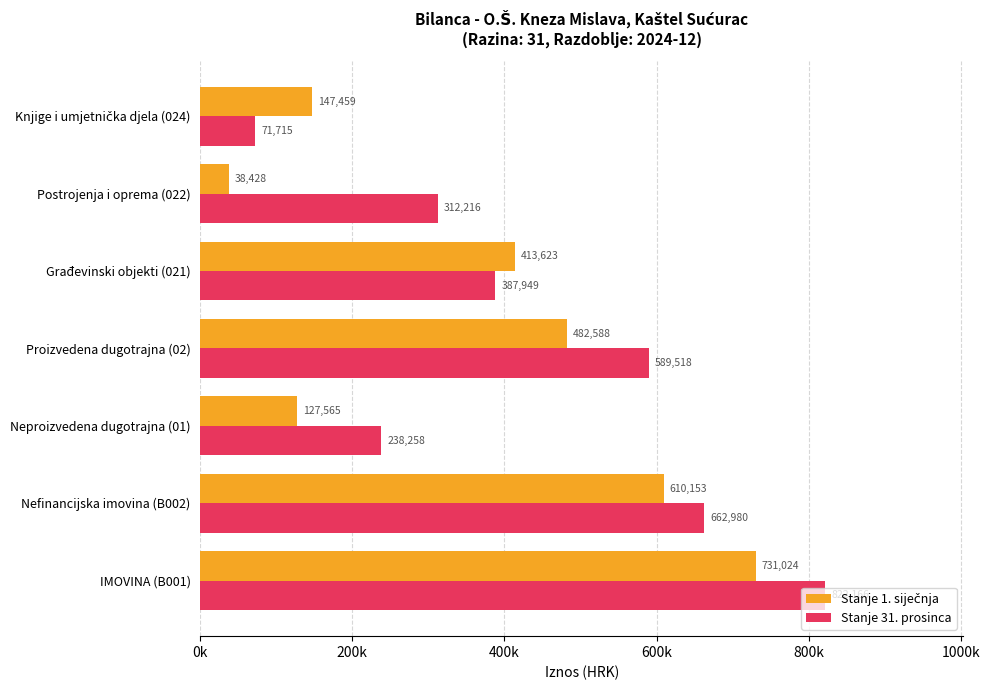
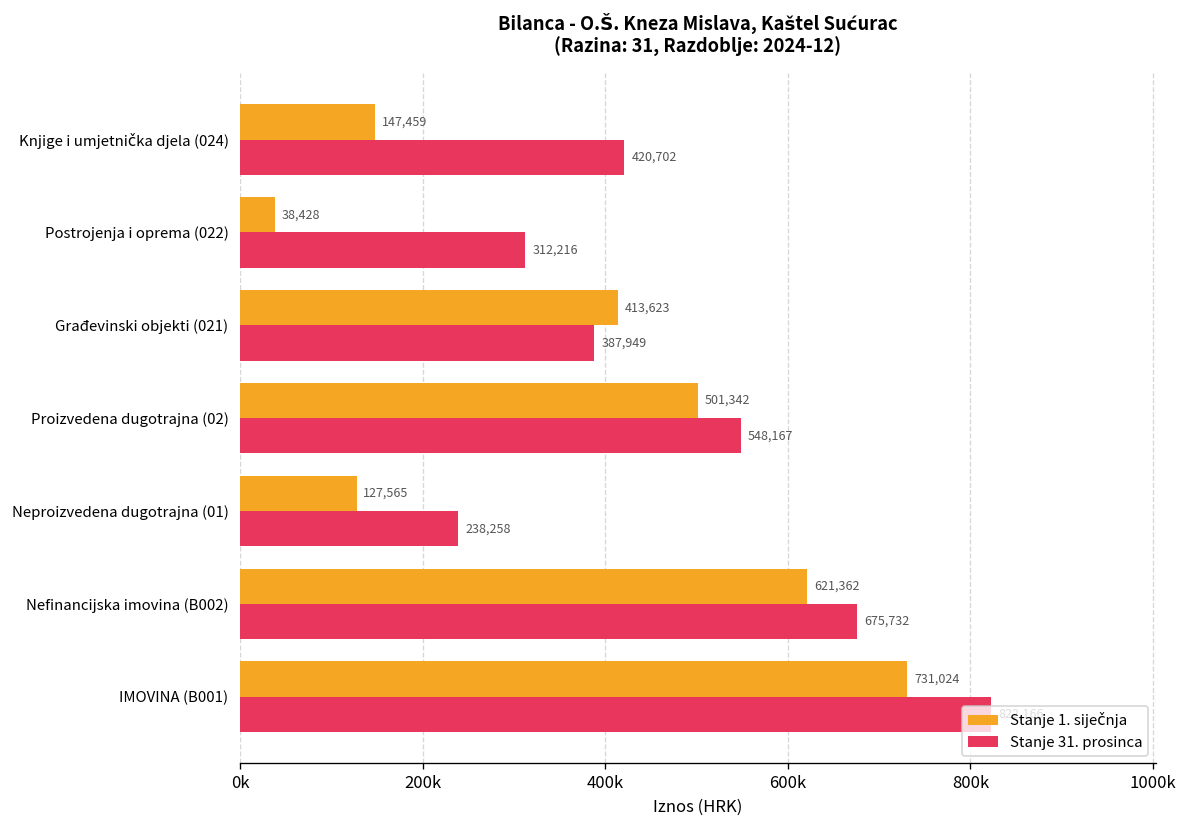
Stanje 31. prosinca, Knjige i umjetnička djela (024): 71,715 -> 420,702
Stanje 1. siječnja, Proizvedena dugotrajna (02): 482,588 -> 501,342
Stanje 31. prosinca, Proizvedena dugotrajna (02): 589,518 -> 548,167
Stanje 1. siječnja, Nefinancijska imovina (B002): 610,153 -> 621,362
Stanje 31. prosinca, Nefinancijska imovina (B002): 662,980 -> 675,732
